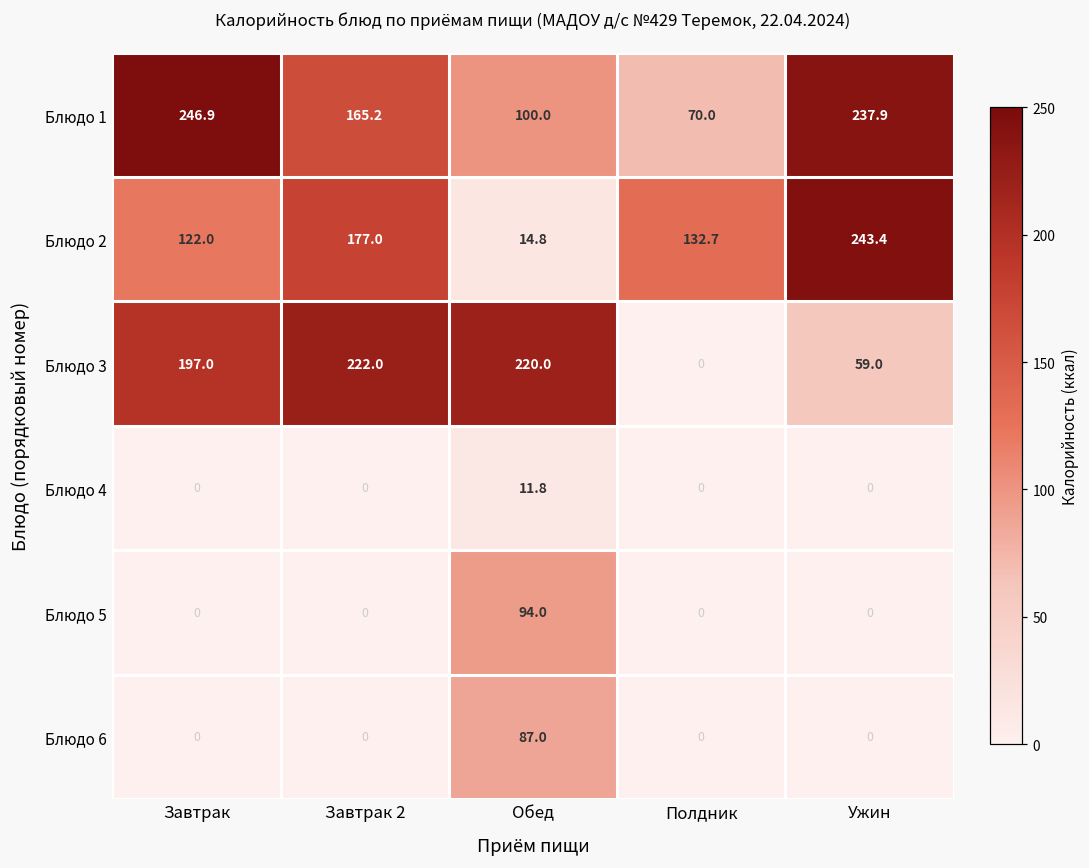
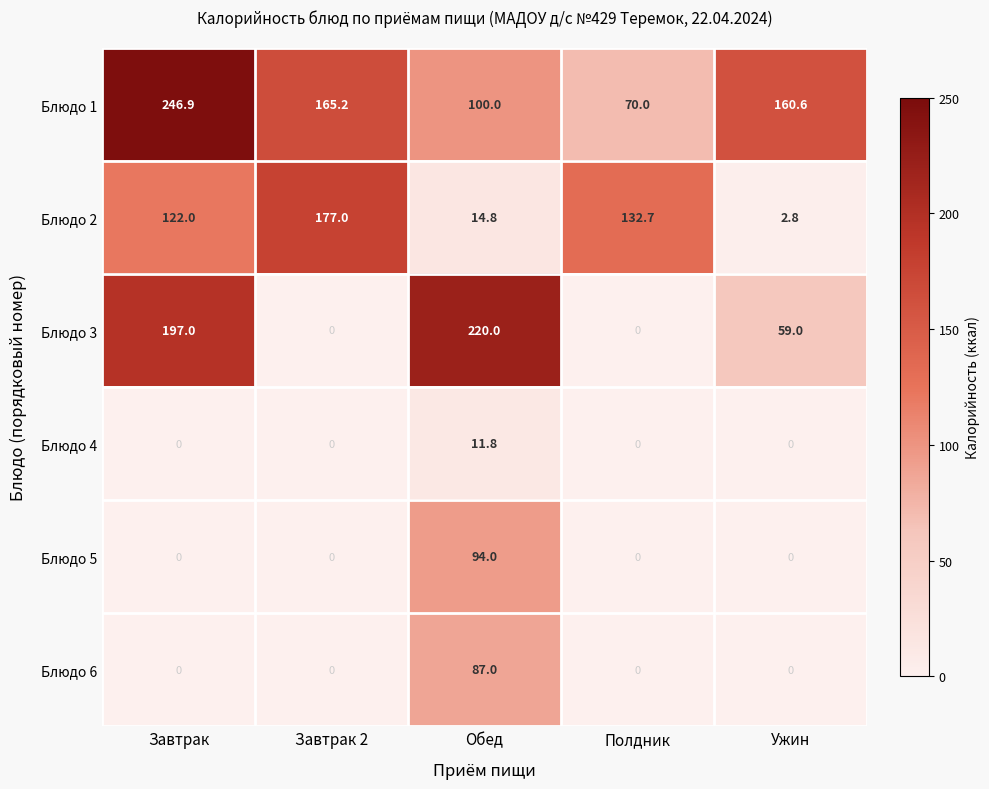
Блюдо 1, Ужин: 237.9 -> 160.6
Блюдо 2, Ужин: 243.4 -> 2.8
Блюдо 3, Завтрак 2: 222.0 -> 0
